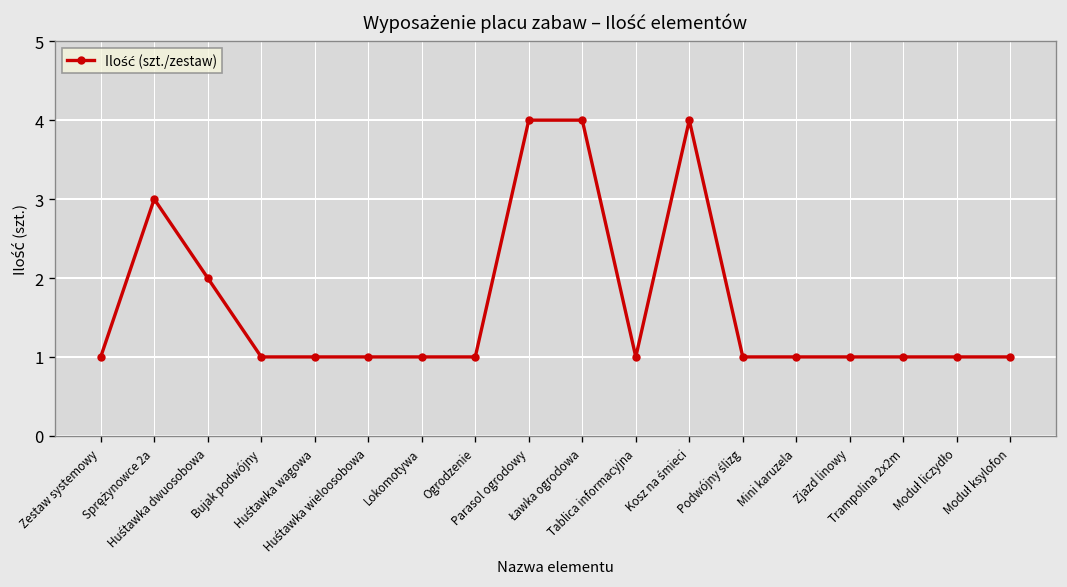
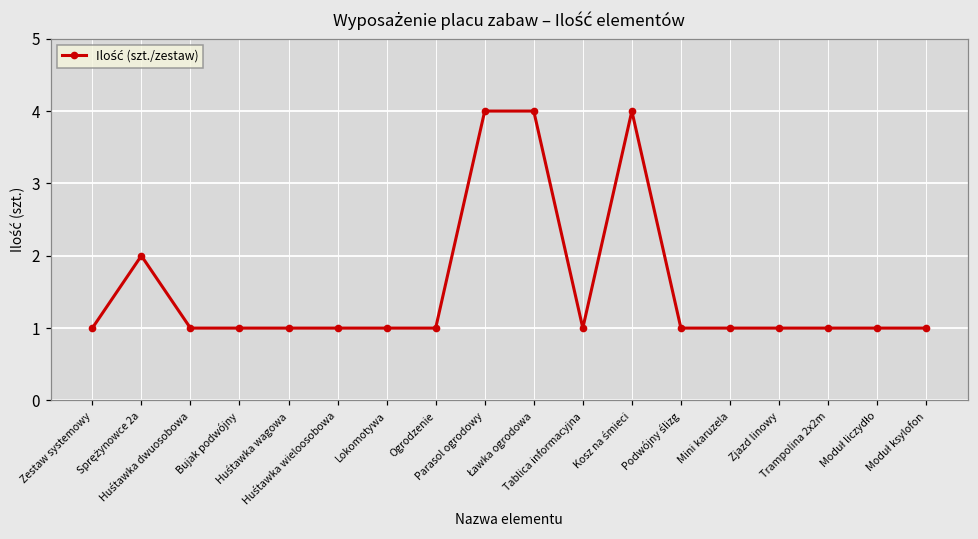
Sprężynowce 2a: 3 -> 2
Huśtawka dwuosobowa: 2 -> 1
